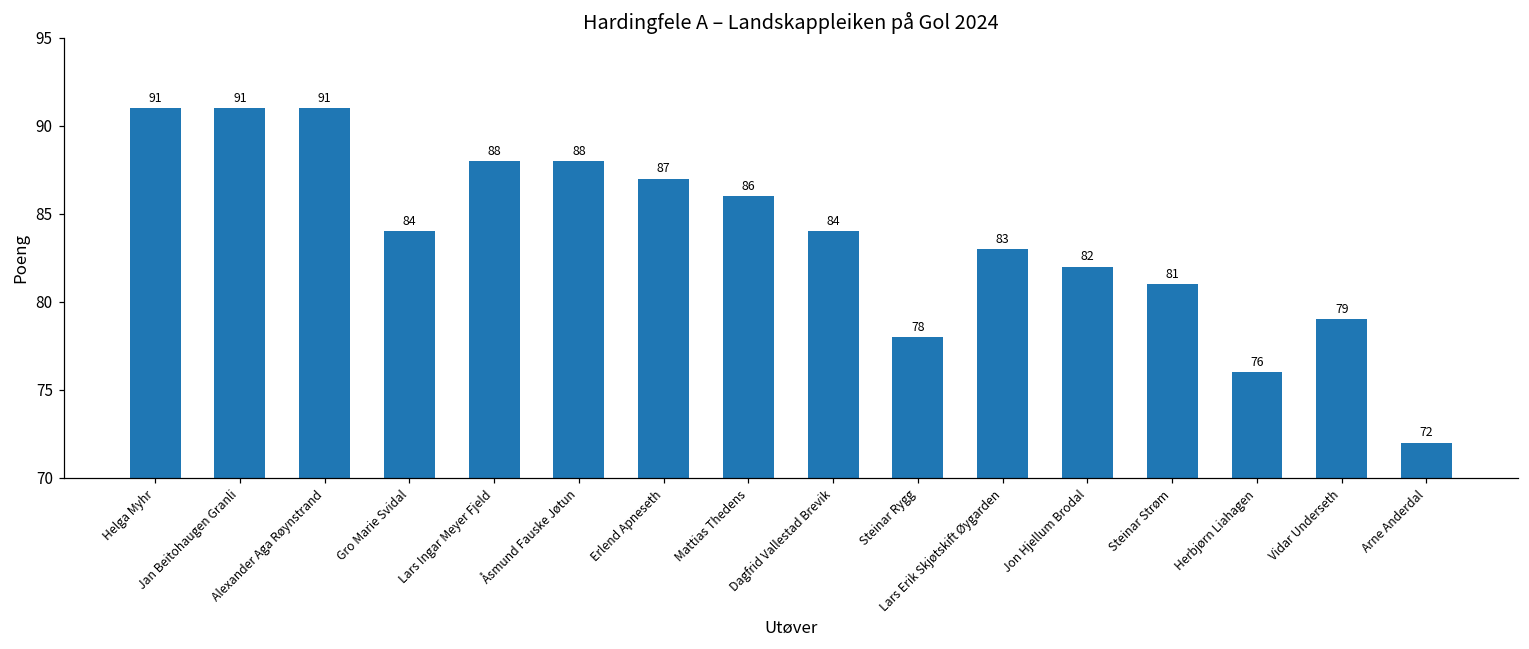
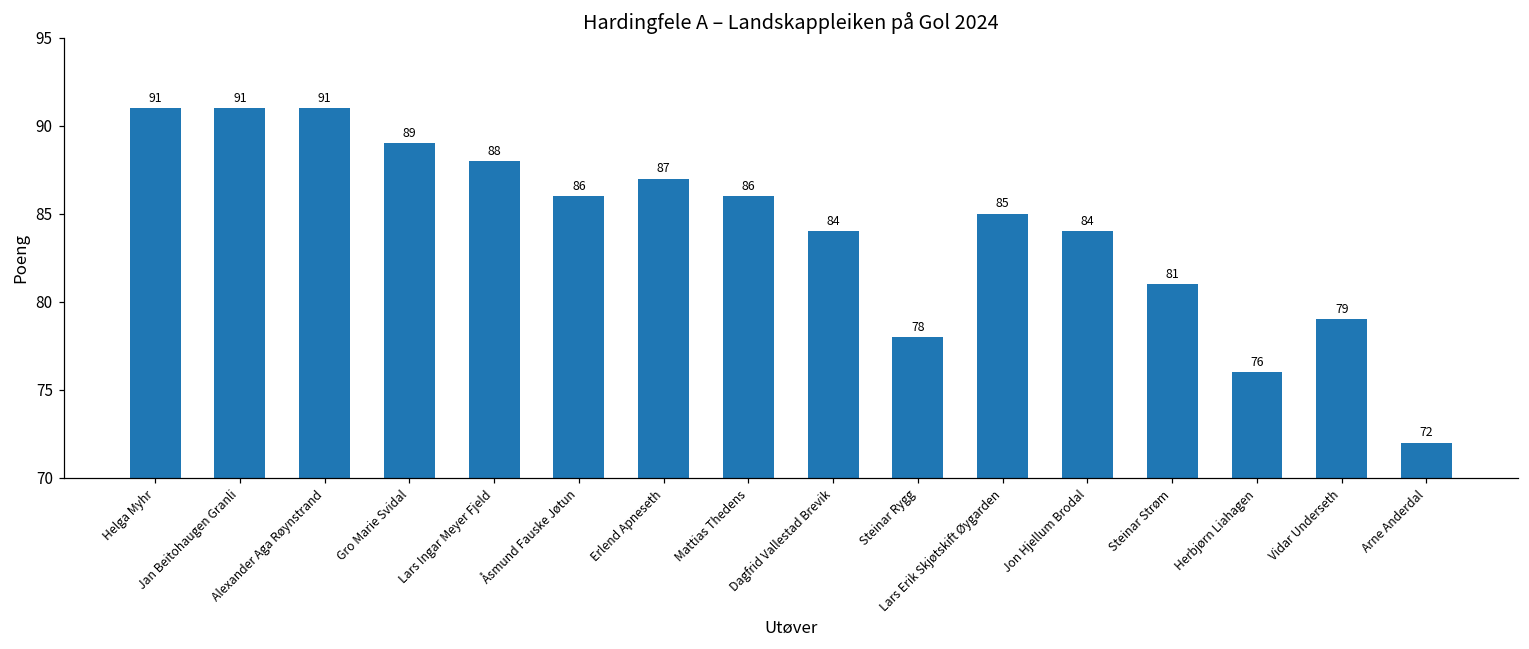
Gro Marie Svidal: 84 -> 89
Åsmund Fauske Jøtun: 88 -> 86
Lars Erik Skjøtskift Øygarden: 83 -> 85
Jon Hjellum Brodal: 82 -> 84
